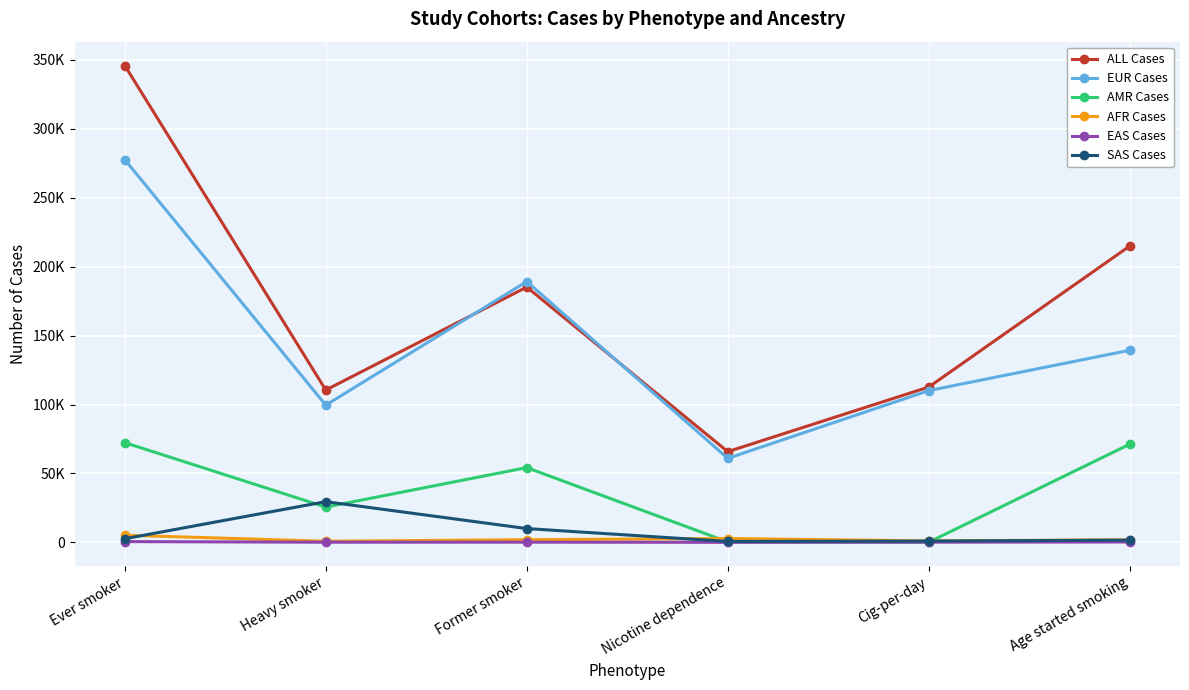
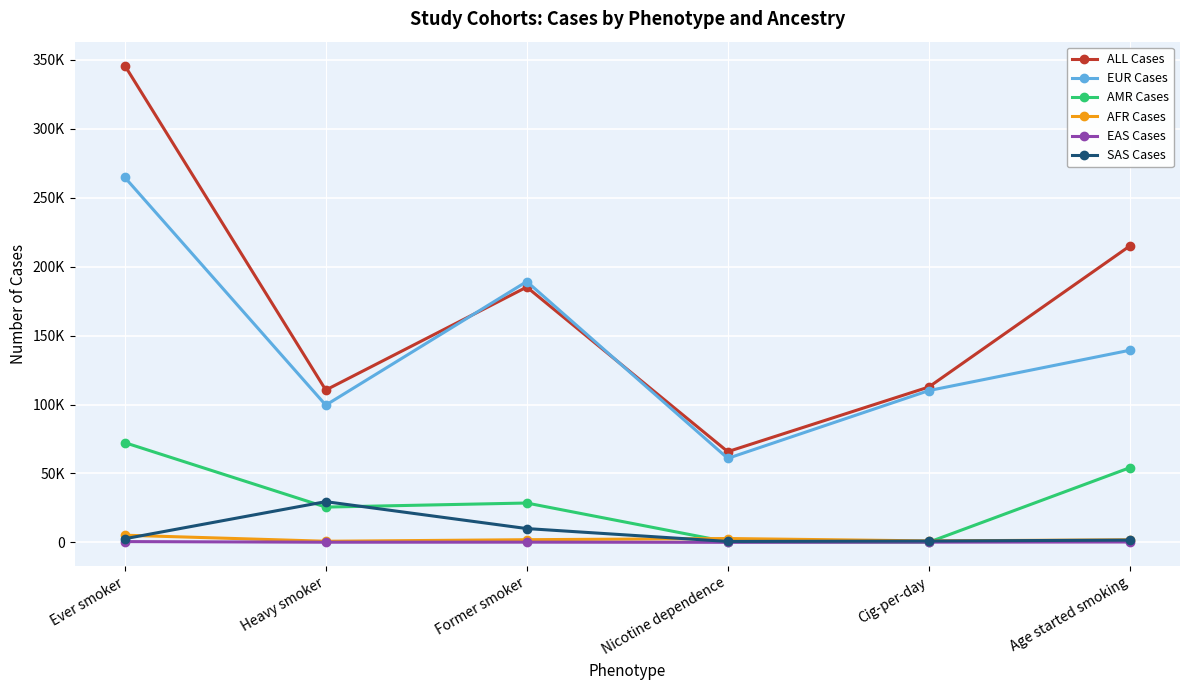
EUR Cases, Ever smoker: 278000 -> 265000
AMR Cases, Former smoker: 54000 -> 29000
AMR Cases, Age started smoking: 71000 -> 54000
